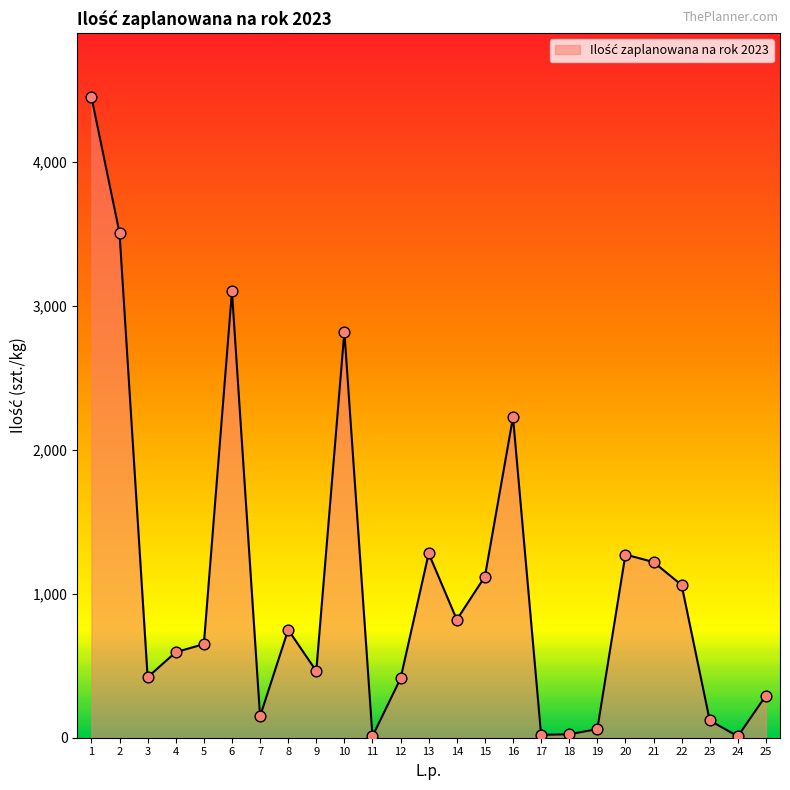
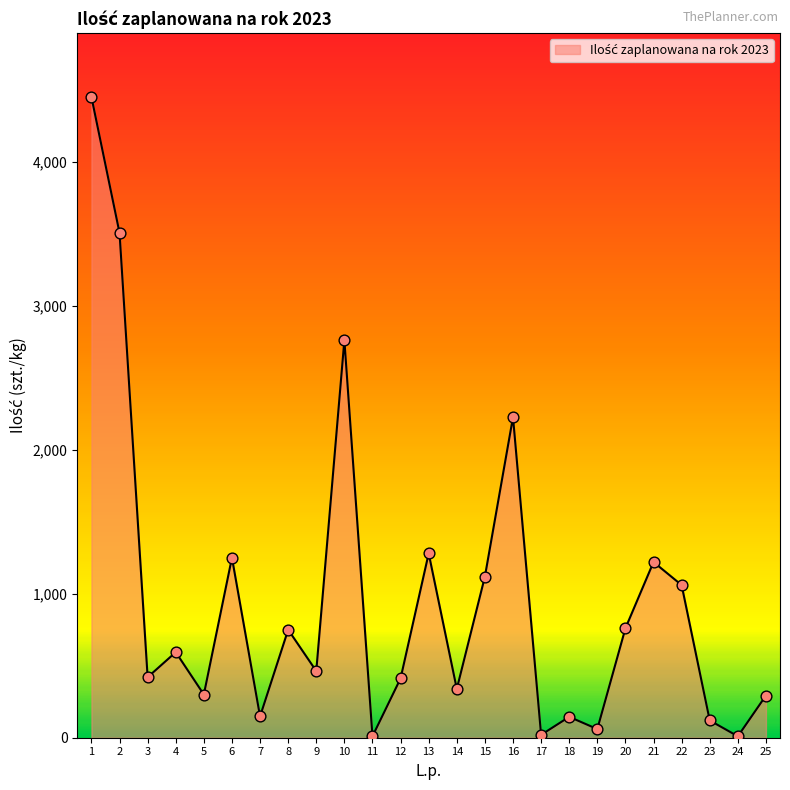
5: 650 -> 300
6: 3,100 -> 1,250
10: 2,820 -> 2,760
14: 820 -> 340
18: 20 -> 150
20: 1,270 -> 760
